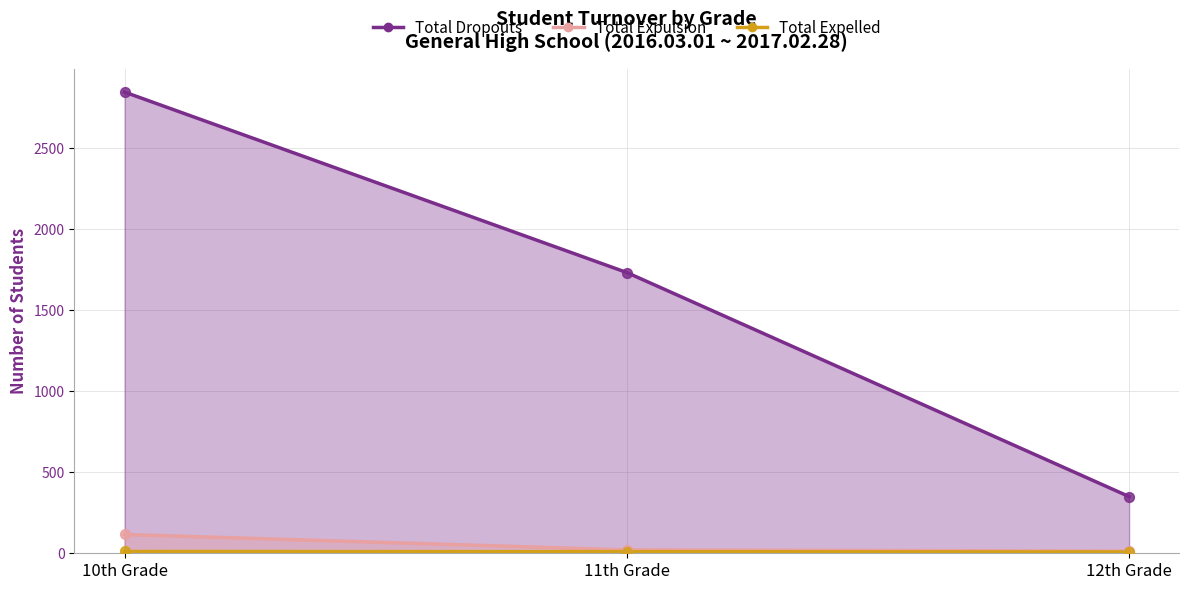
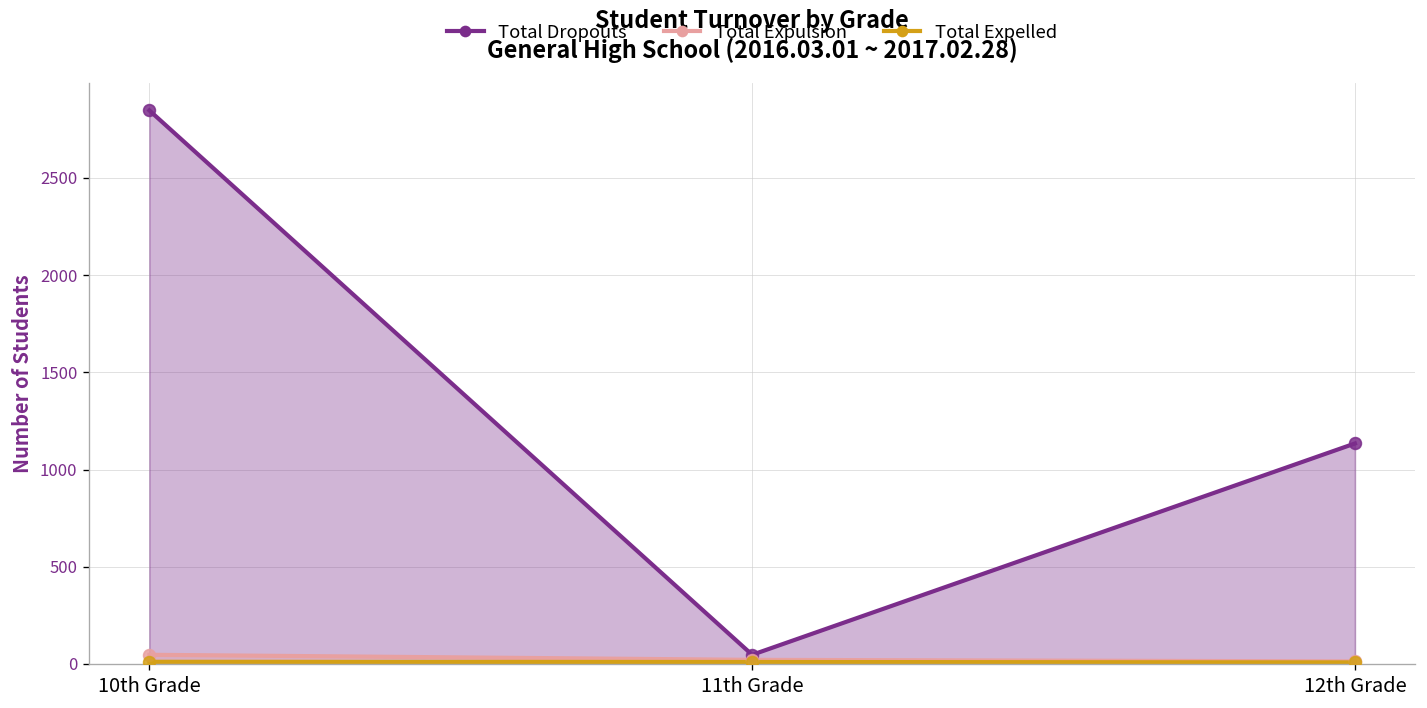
Total Expulsion, 10th Grade: 120 -> 50
Total Dropouts, 11th Grade: 1730 -> 50
Total Dropouts, 12th Grade: 350 -> 1130
